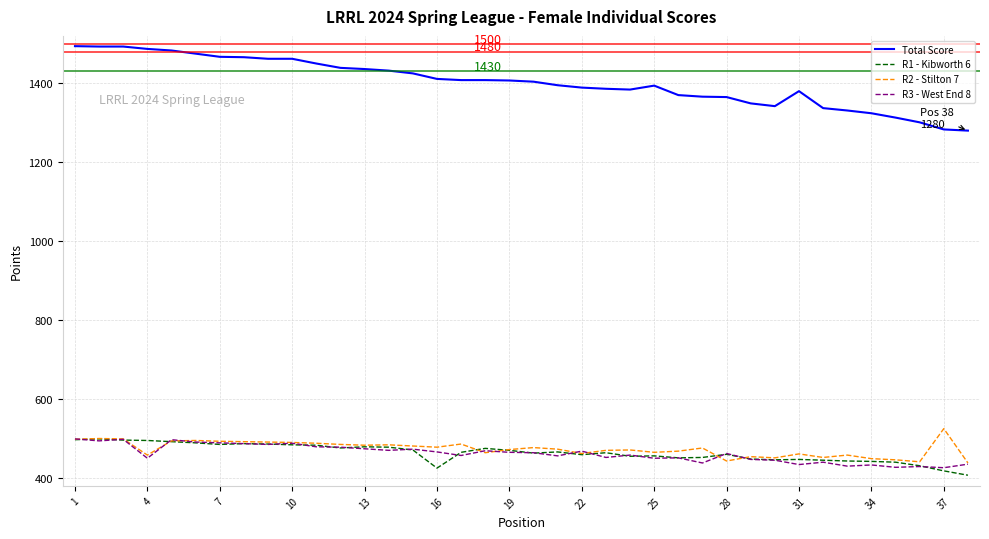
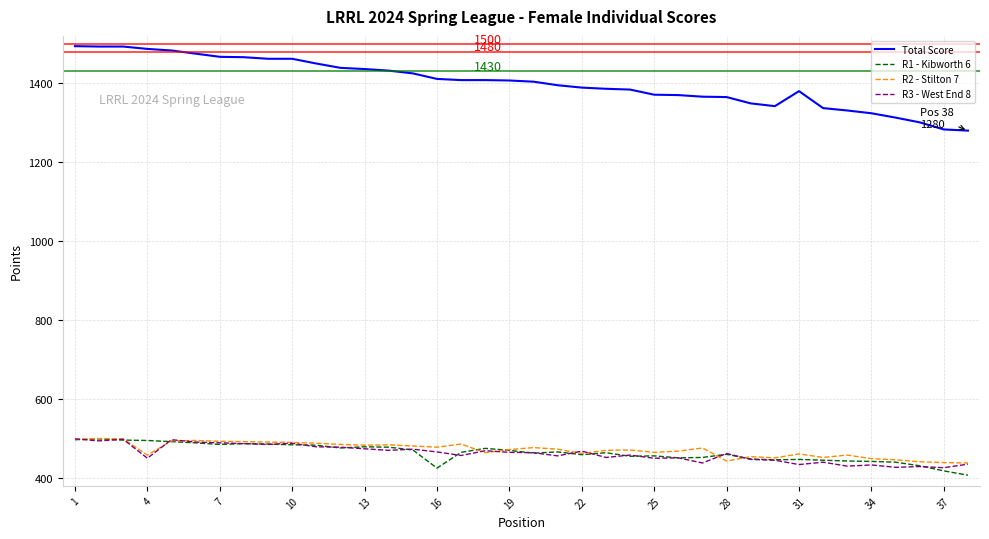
Total Score, 25: 1390 -> 1370
R2 - Stilton 7, 37: 530 -> 440
